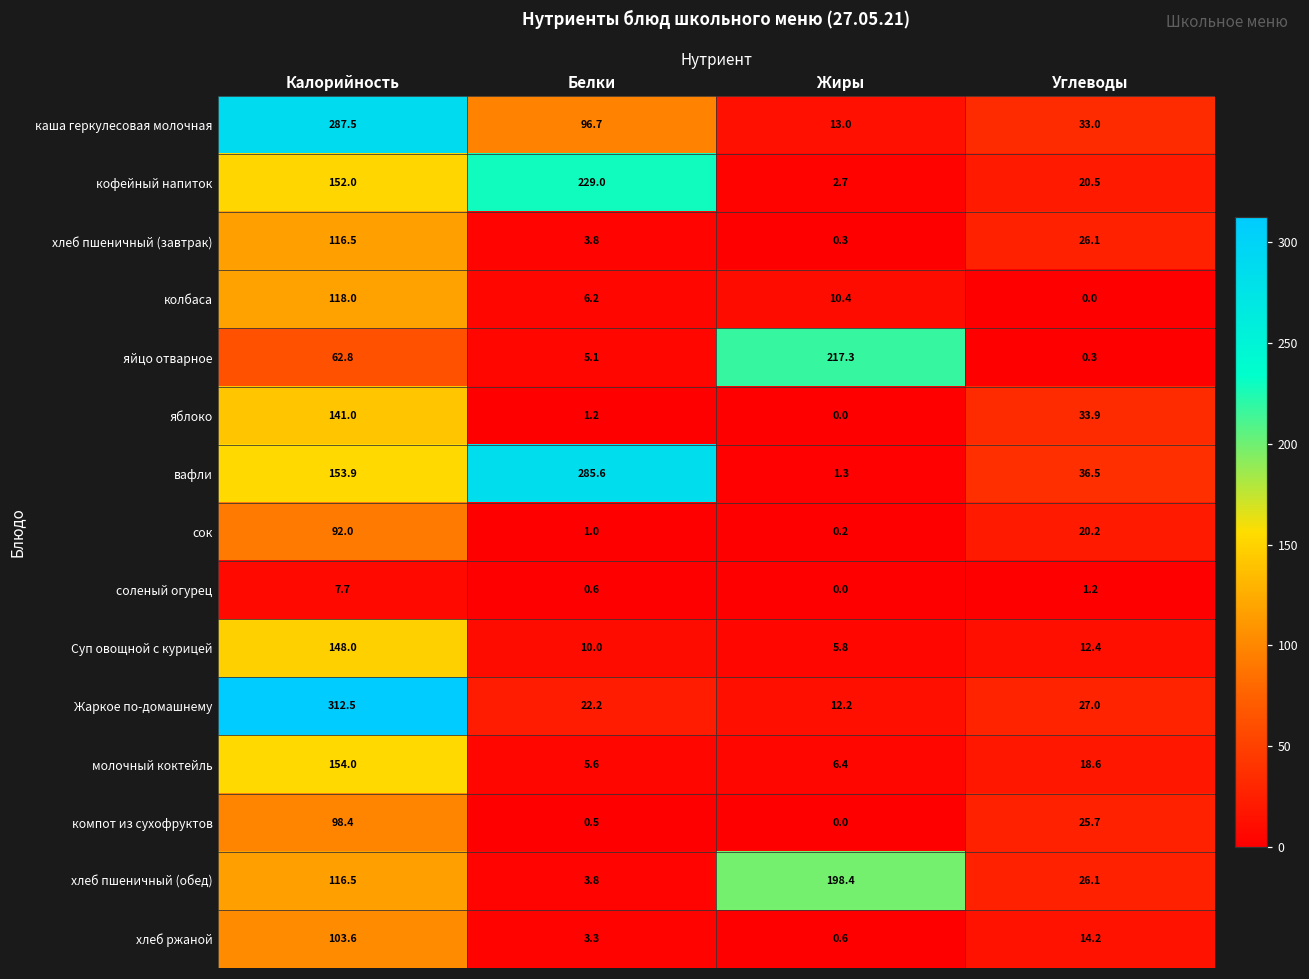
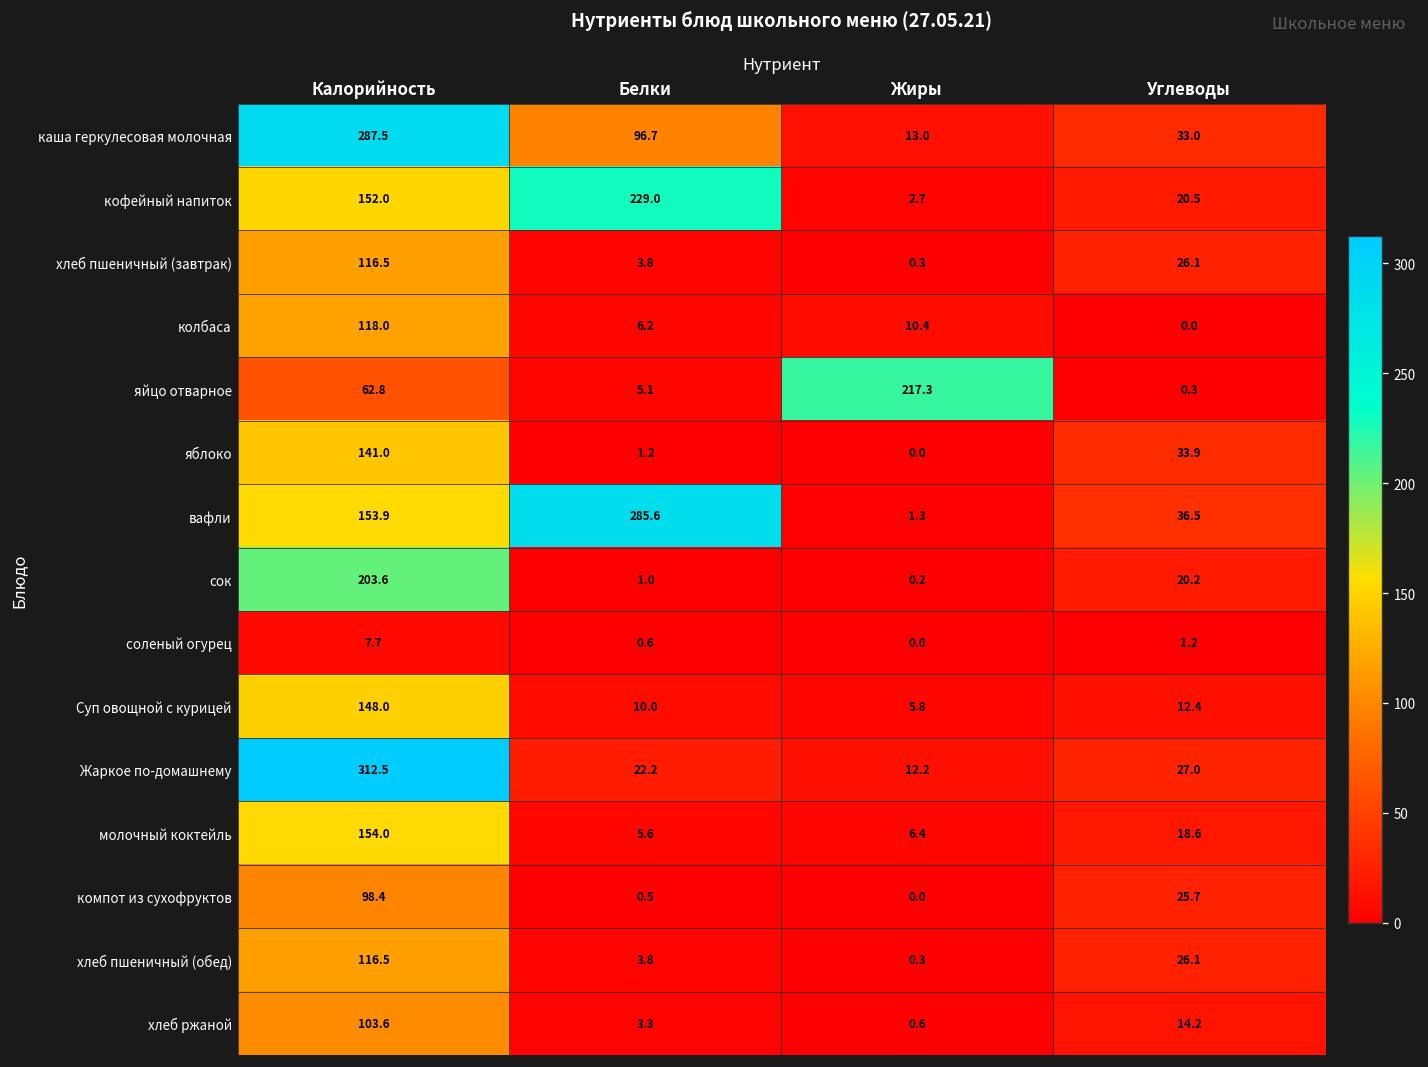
сок, Калорийность: 92.0 -> 203.6
хлеб пшеничный (обед), Жиры: 198.4 -> 0.3
